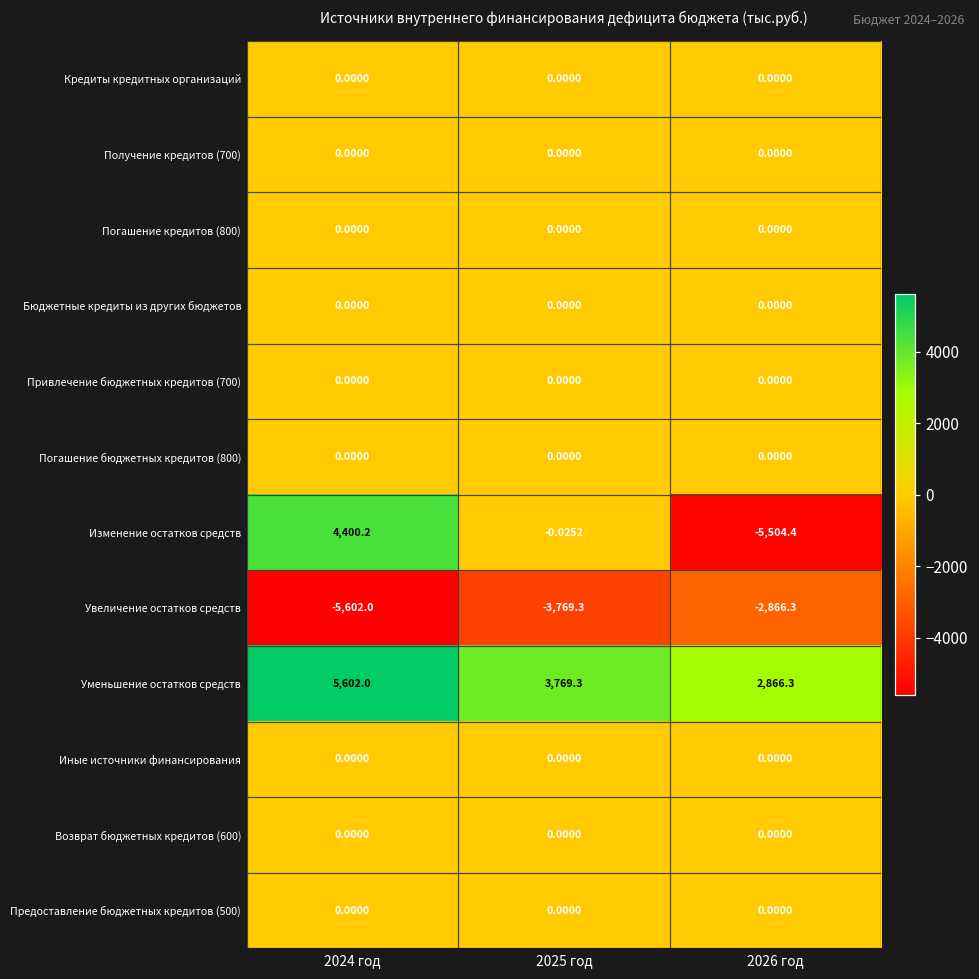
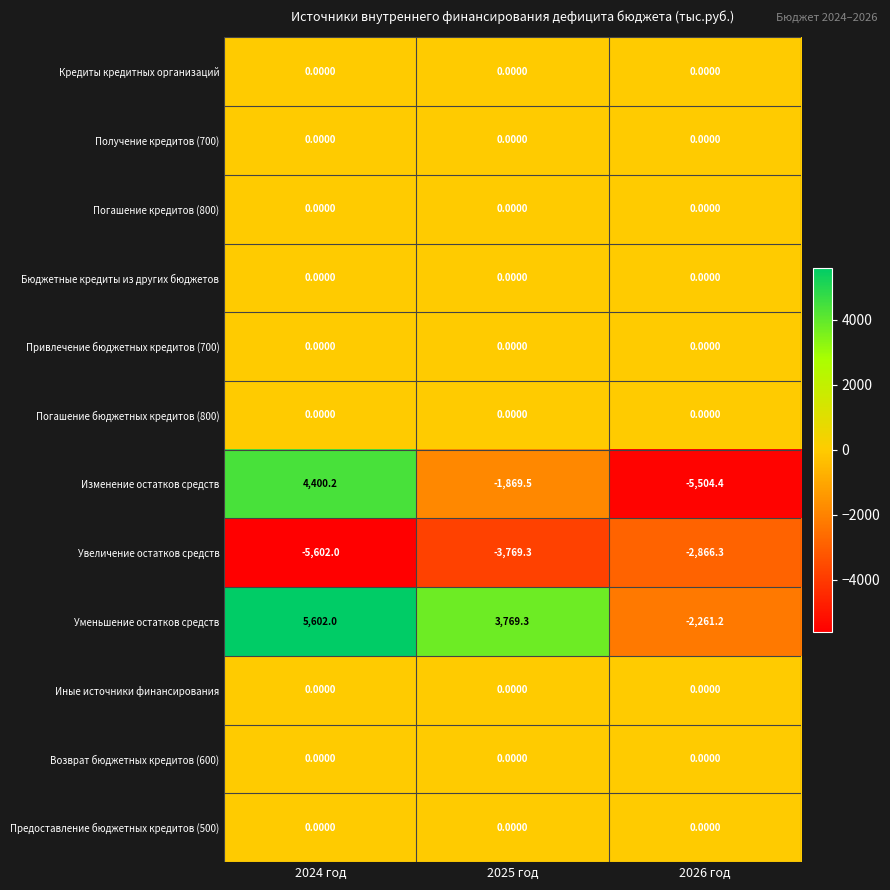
Изменение остатков средств, 2025 год: -0.0252 -> -1,869.5
Уменьшение остатков средств, 2026 год: 2,866.3 -> -2,261.2
